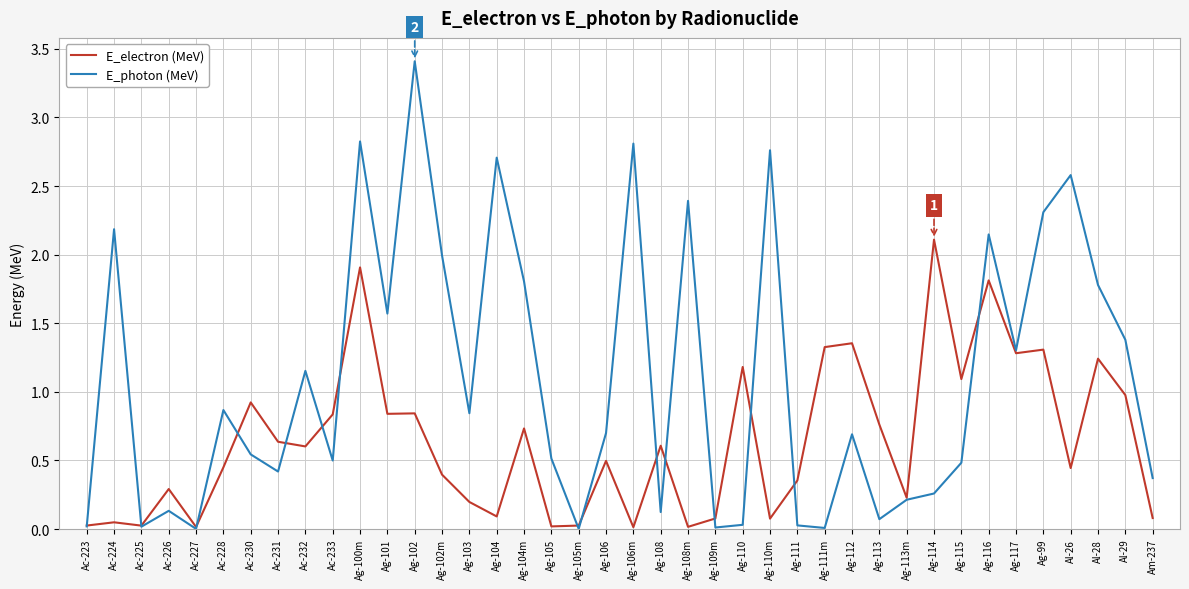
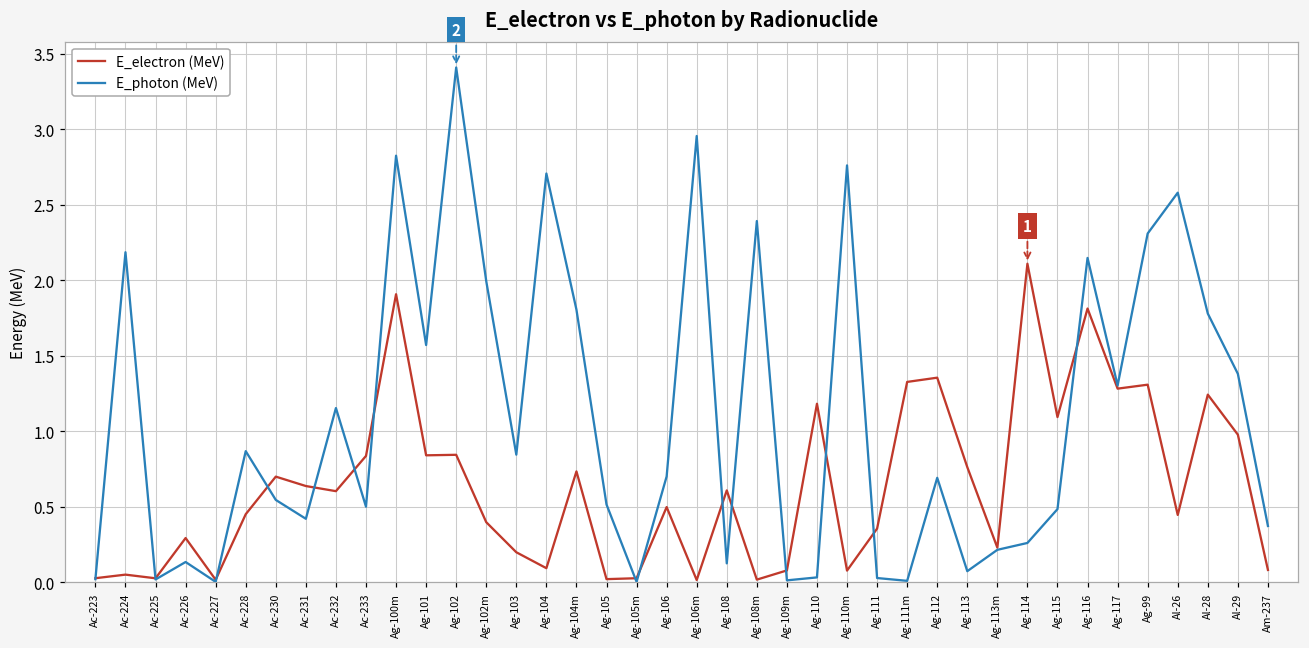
E_electron (MeV), Ac-230: 0.92 -> 0.70
E_photon (MeV), Ag-106m: 2.81 -> 2.96
